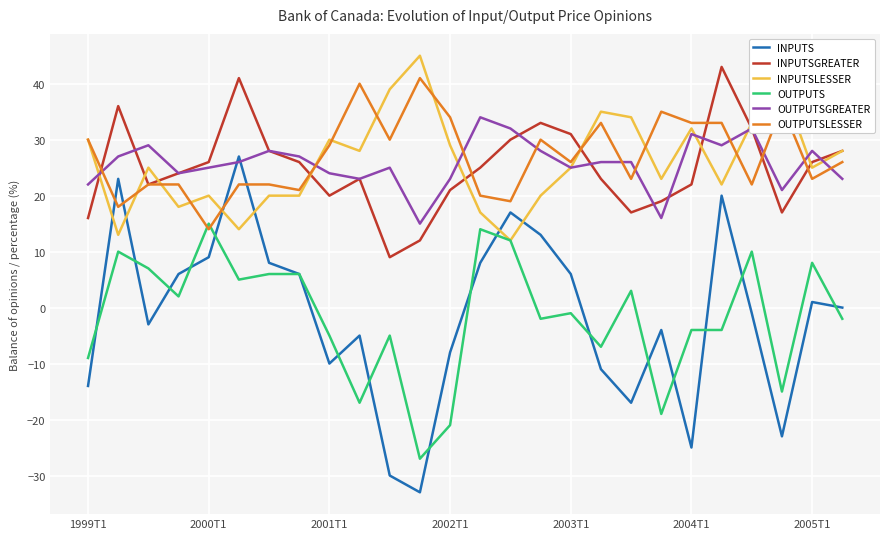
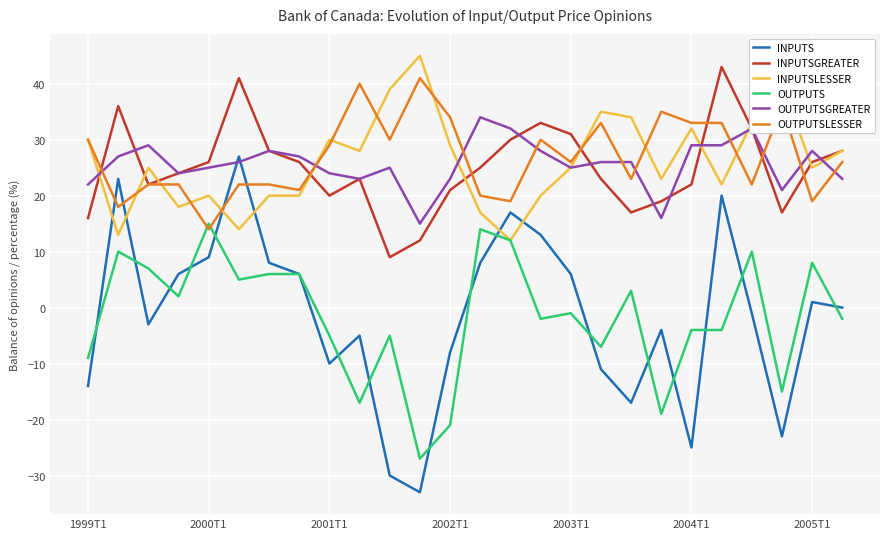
OUTPUTSGREATER, 2004T1: 31 -> 29
OUTPUTSLESSER, 2005T1: 23 -> 19
